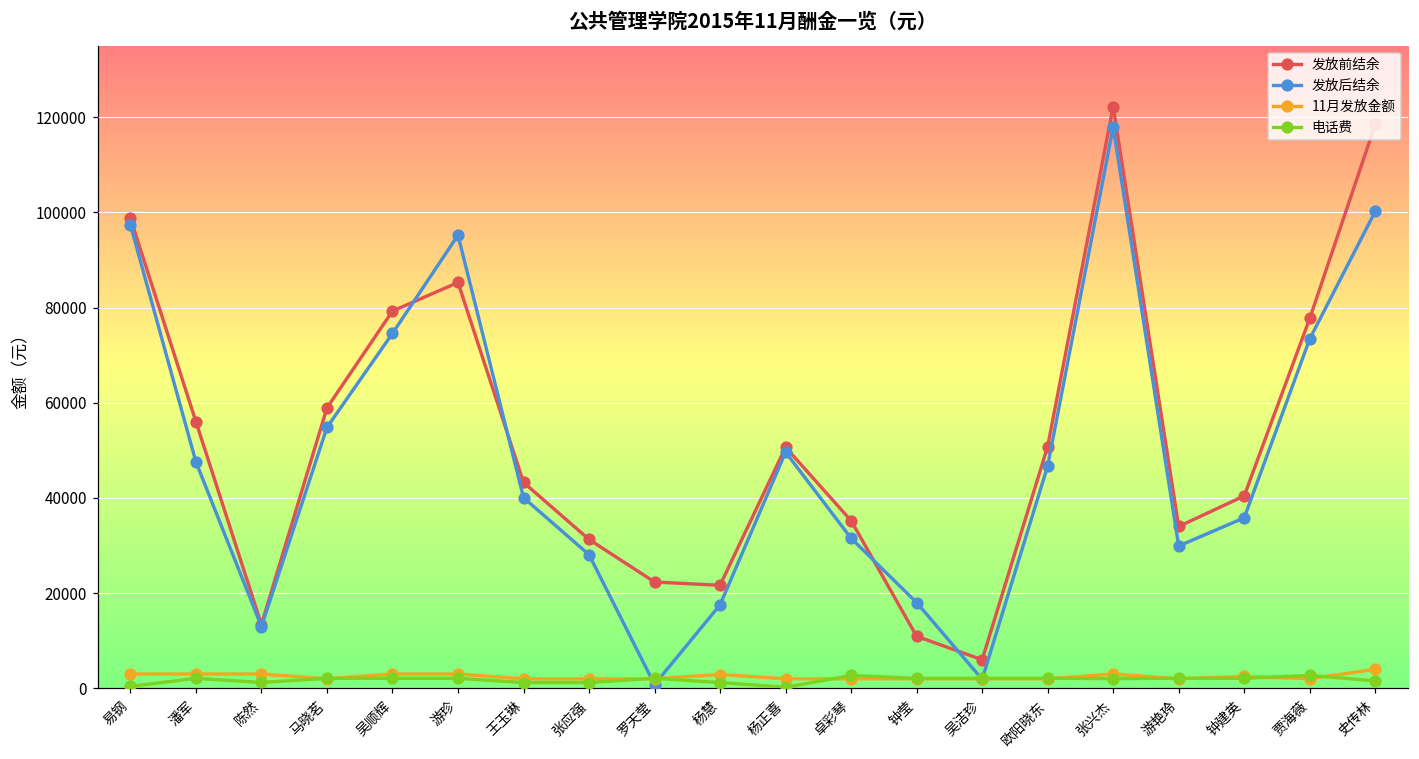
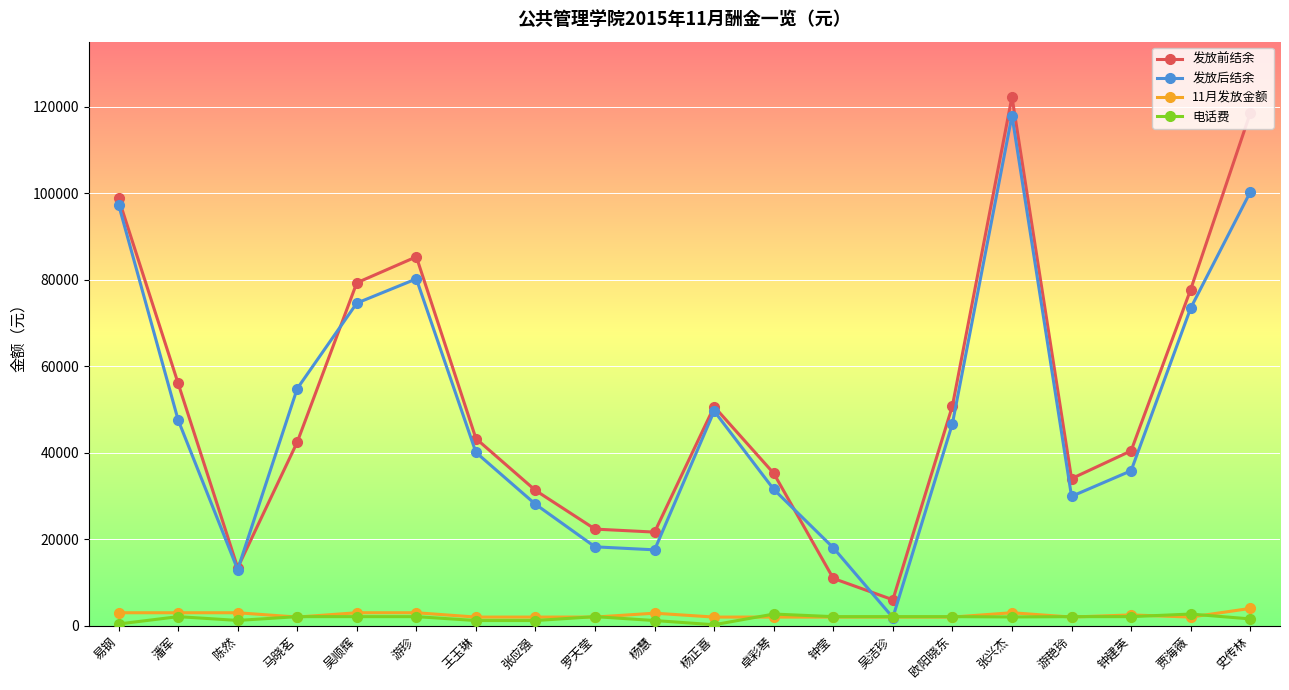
发放前结余, 马晓茗: 59000 -> 42000
发放后结余, 游珍: 95000 -> 80000
发放后结余, 罗天莹: 1000 -> 18000
